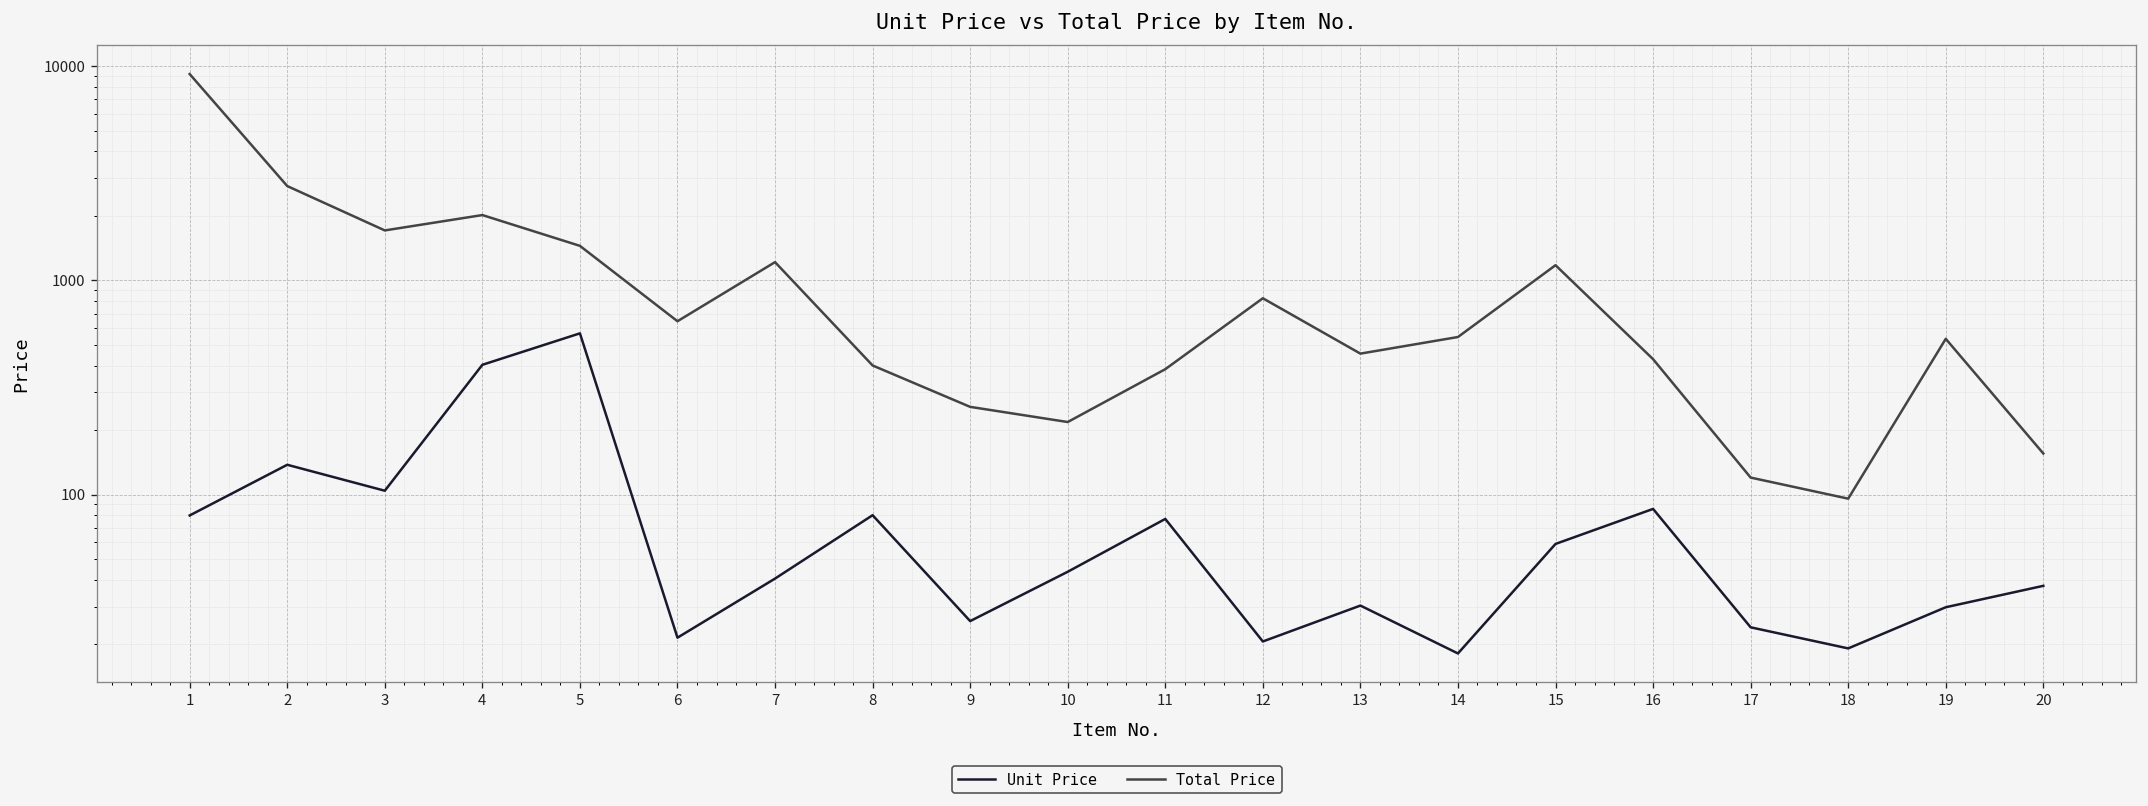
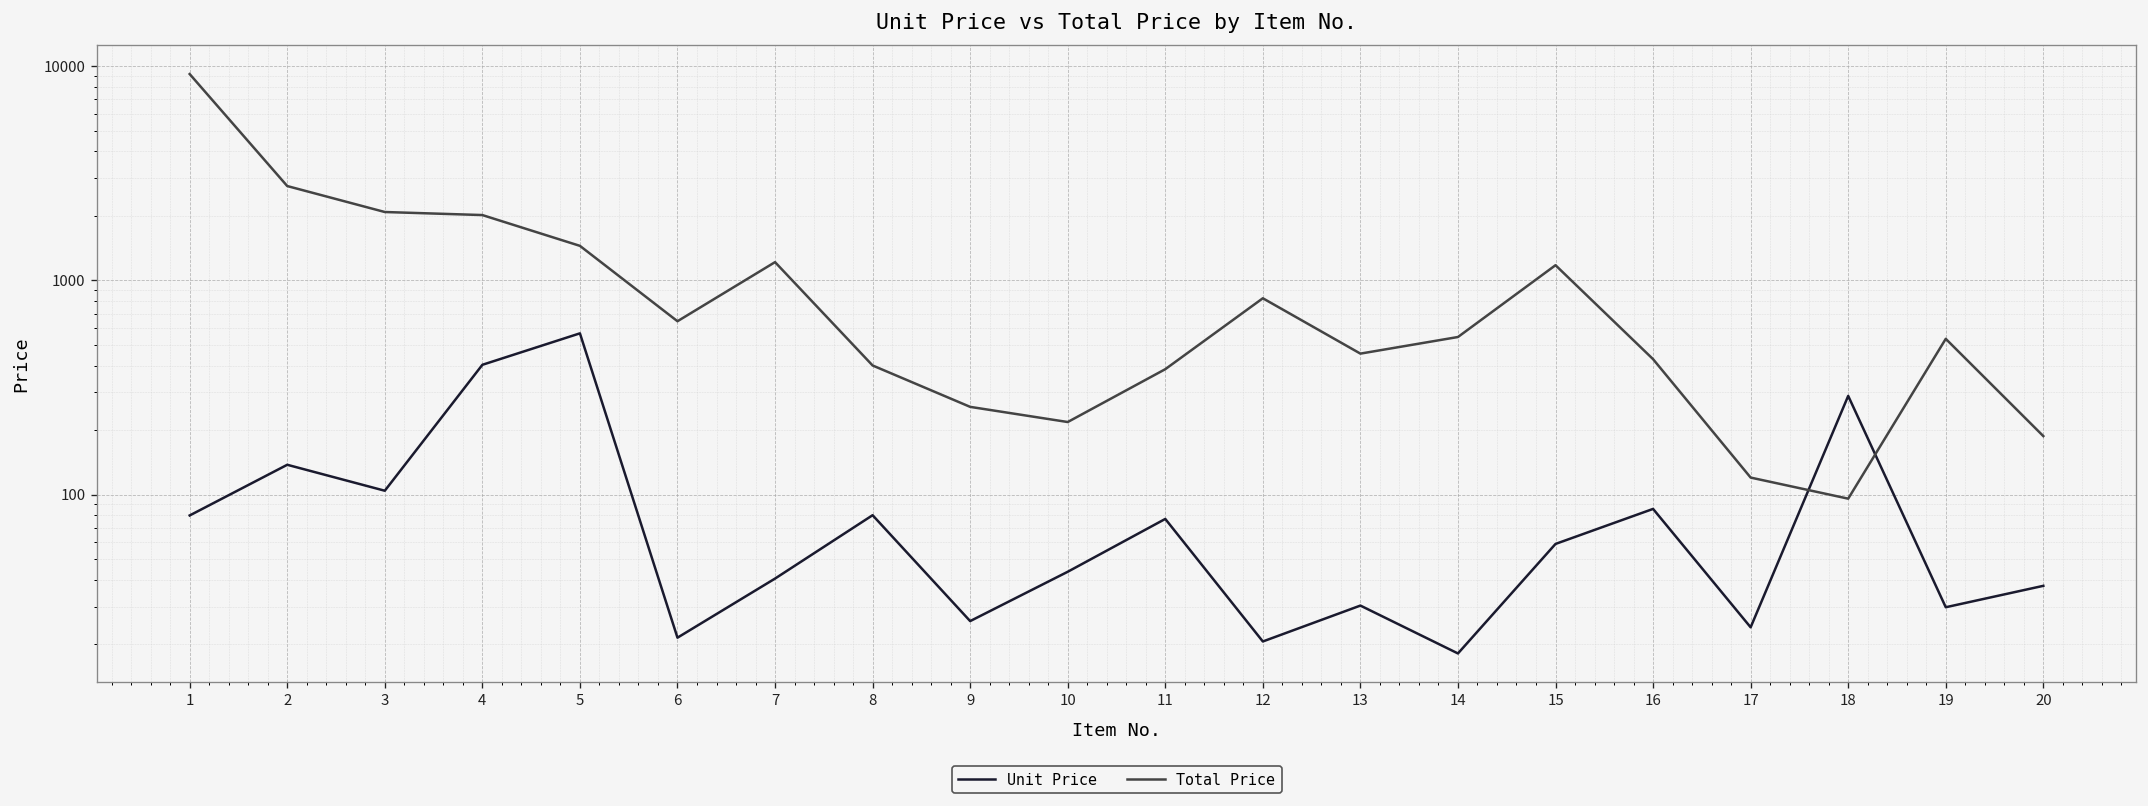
Total Price, 3: 1700 -> 2100
Unit Price, 18: 19 -> 290
Total Price, 20: 160 -> 190
